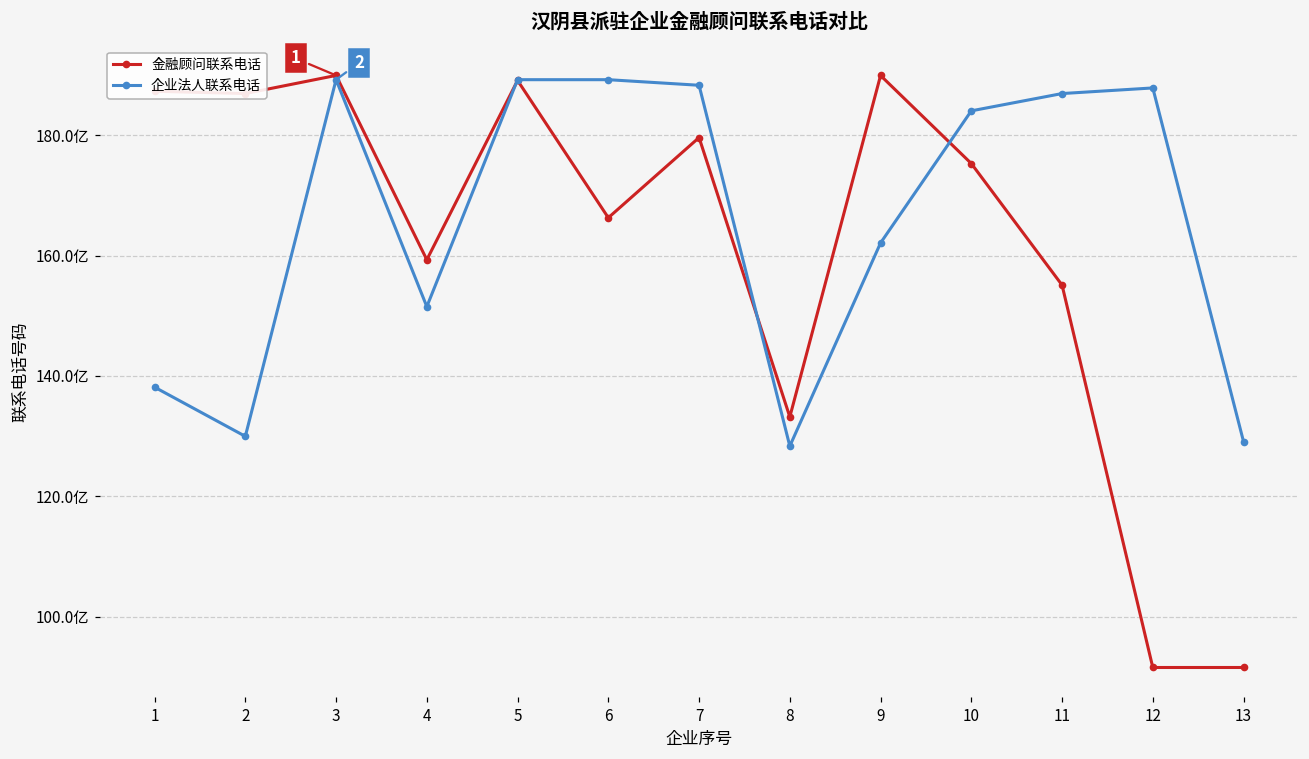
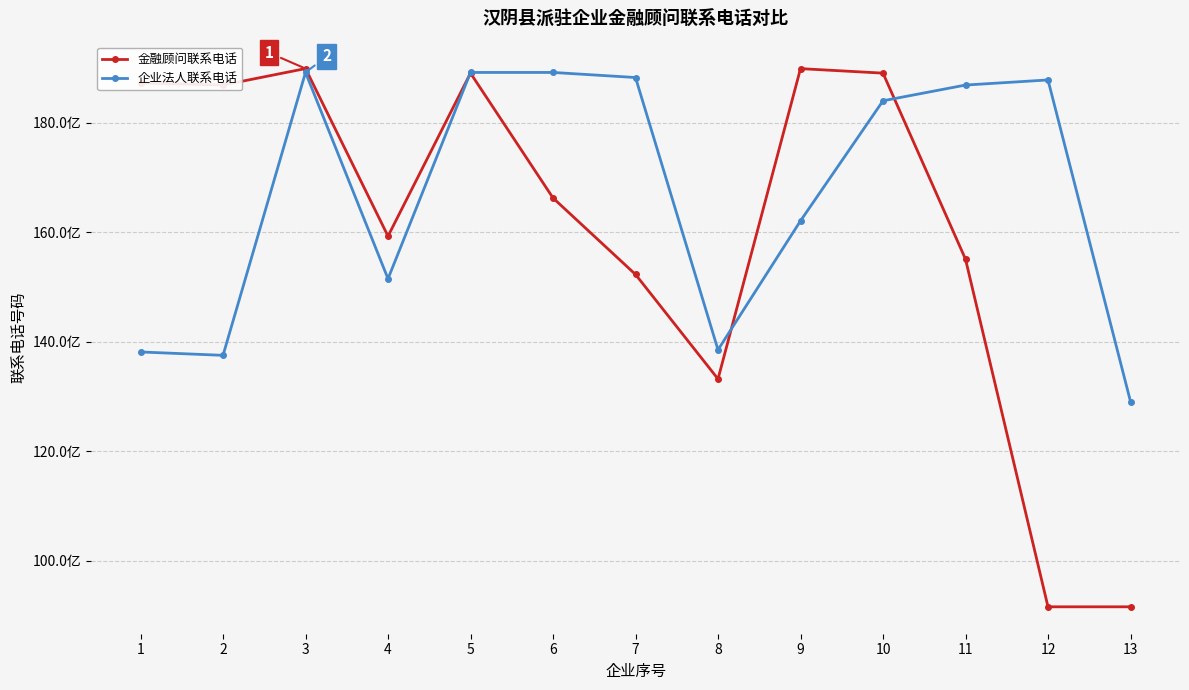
企业法人联系电话, 2: 130亿 -> 138亿
金融顾问联系电话, 7: 180亿 -> 152亿
企业法人联系电话, 8: 128亿 -> 139亿
金融顾问联系电话, 10: 175亿 -> 189亿
